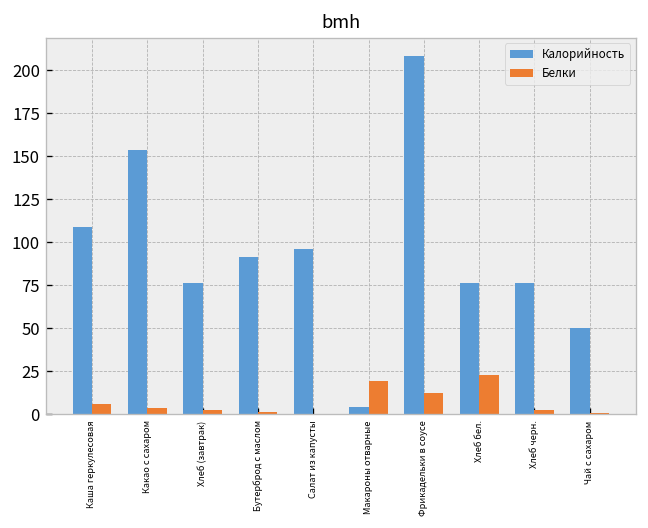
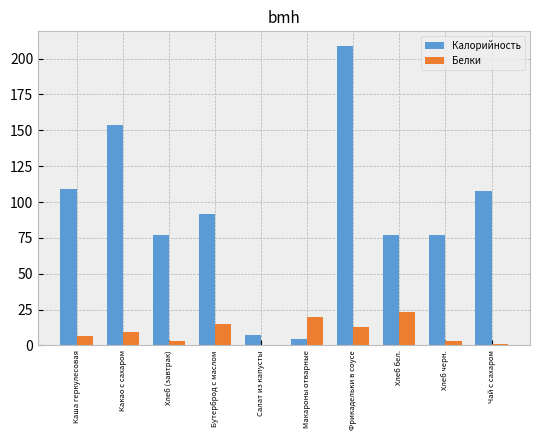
Белки, Какао с сахаром: 4 -> 10
Белки, Бутерброд с маслом: 1 -> 15
Калорийность, Салат из капусты: 96 -> 7
Калорийность, Чай с сахаром: 50 -> 107
